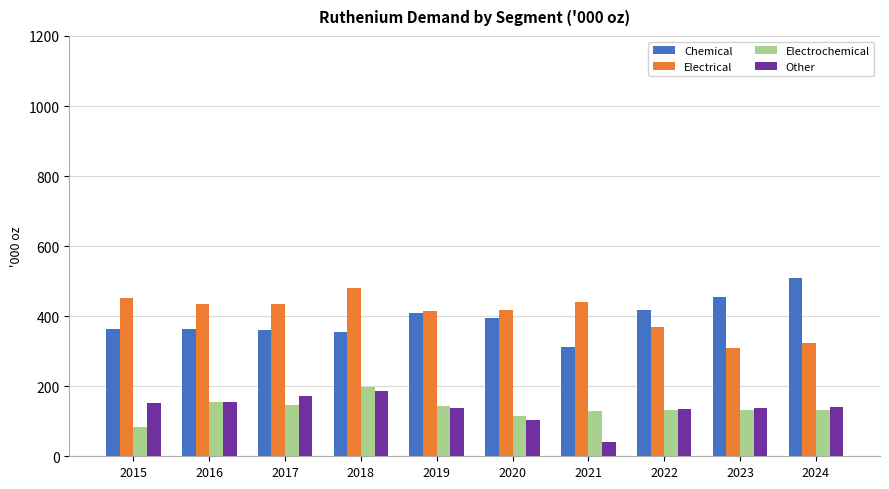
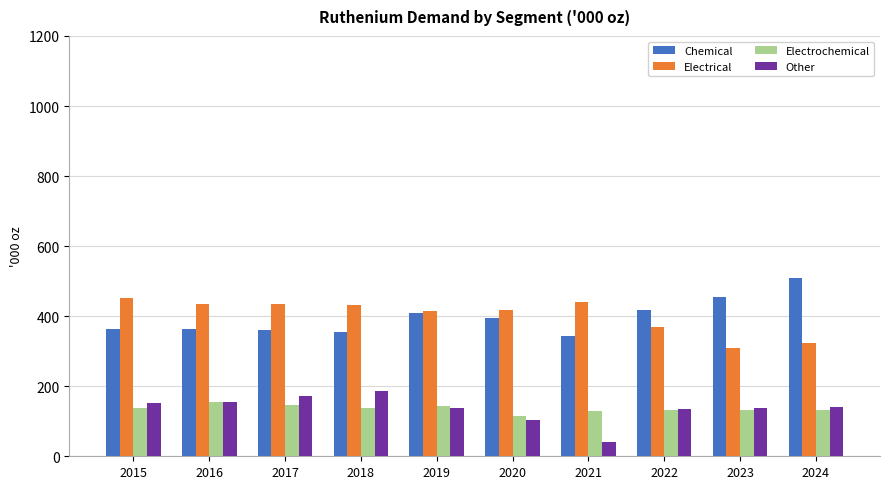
Electrochemical, 2015: 90 -> 140
Electrical, 2018: 480 -> 430
Electrochemical, 2018: 200 -> 140
Chemical, 2021: 310 -> 340
